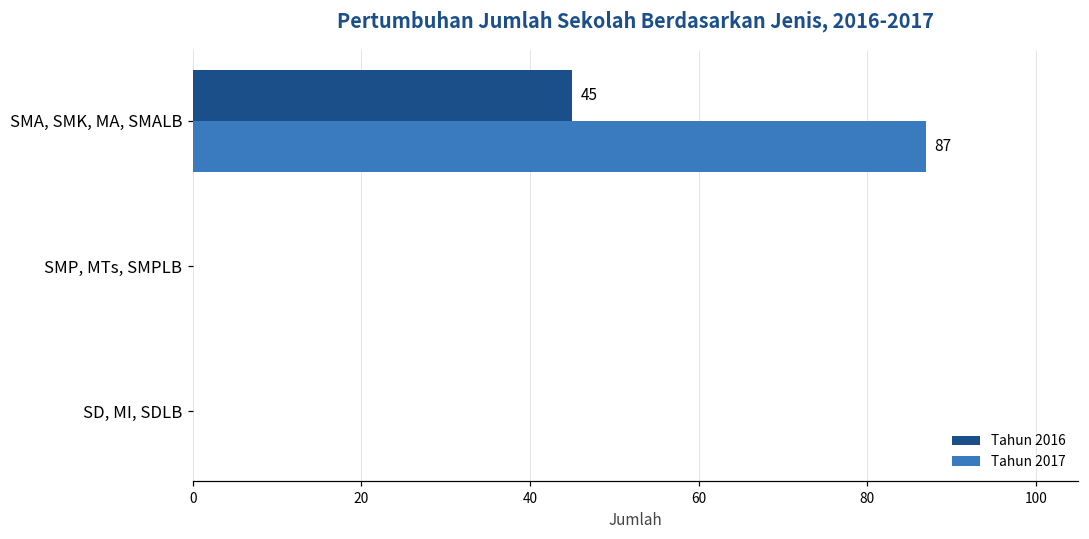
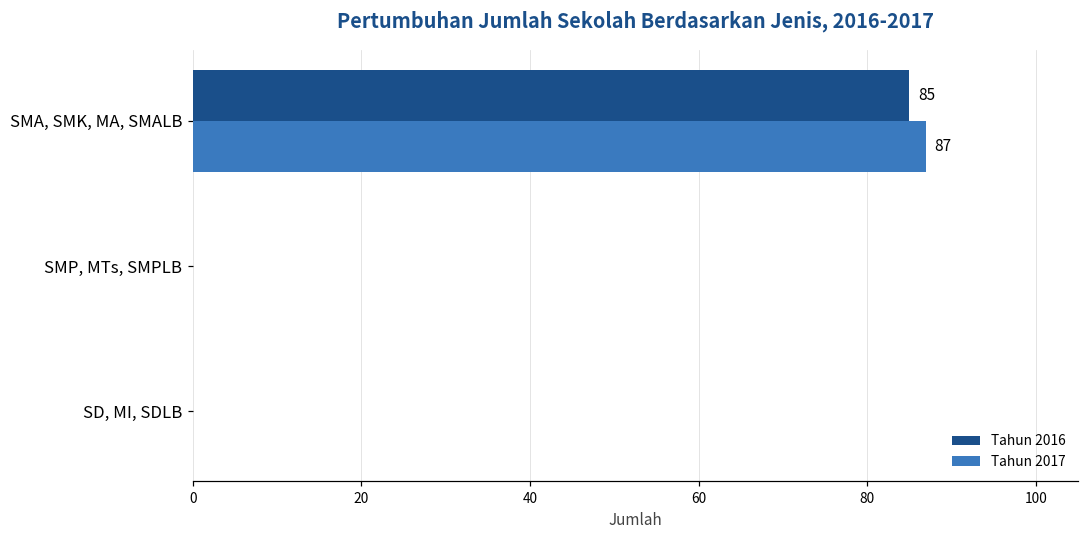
Tahun 2016, SMA, SMK, MA, SMALB: 45 -> 85
